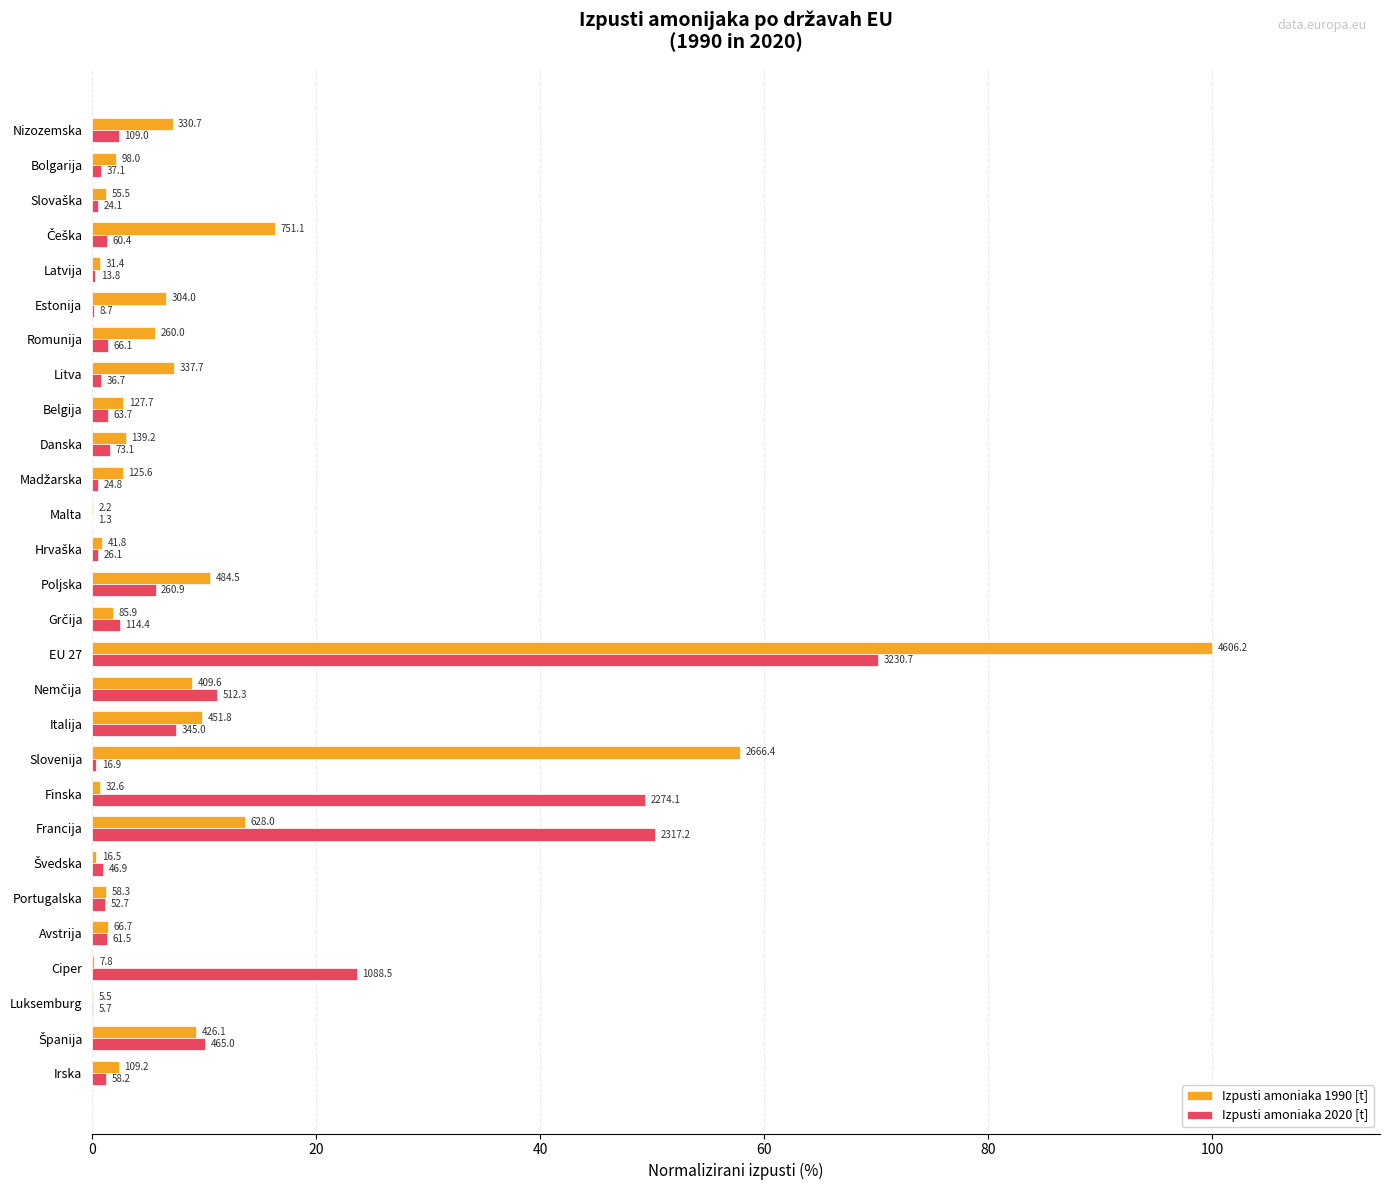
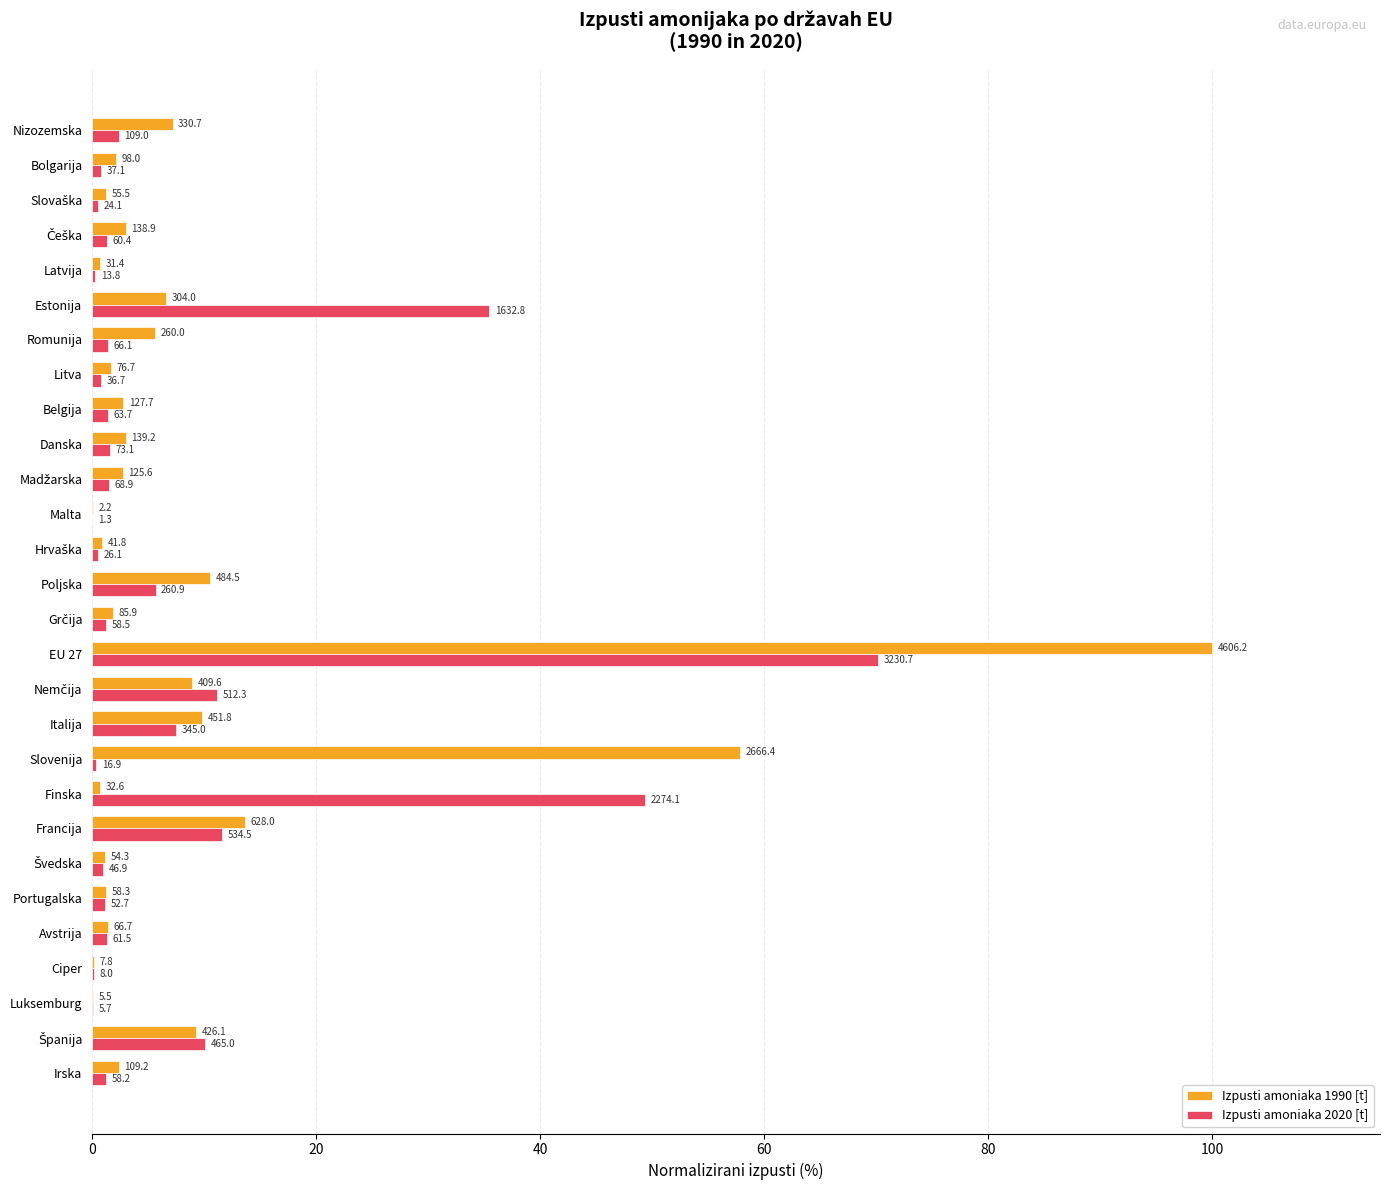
Izpusti amoniaka 1990 [t], Češka: 751.1 -> 138.9
Izpusti amoniaka 2020 [t], Estonija: 8.7 -> 1632.8
Izpusti amoniaka 1990 [t], Litva: 337.7 -> 76.7
Izpusti amoniaka 2020 [t], Madžarska: 24.8 -> 68.9
Izpusti amoniaka 2020 [t], Grčija: 114.4 -> 58.5
Izpusti amoniaka 2020 [t], Francija: 2317.2 -> 534.5
Izpusti amoniaka 1990 [t], Švedska: 16.5 -> 54.3
Izpusti amoniaka 2020 [t], Ciper: 1088.5 -> 8.0
